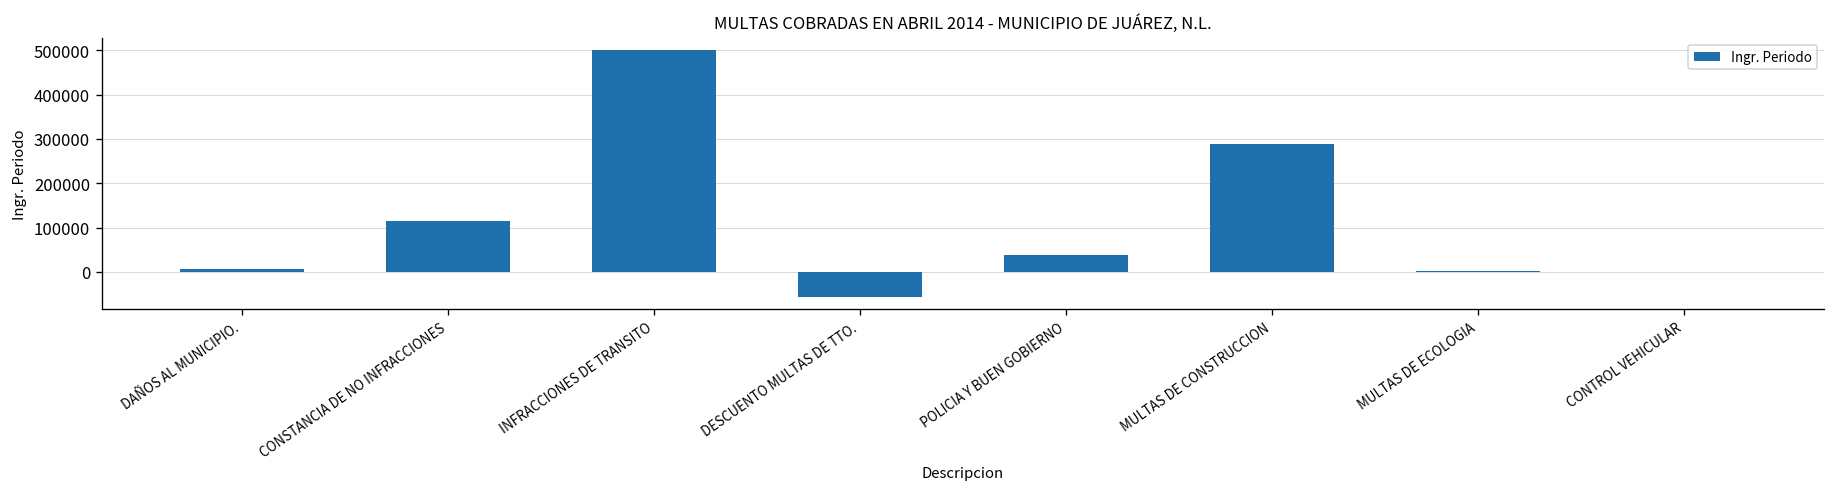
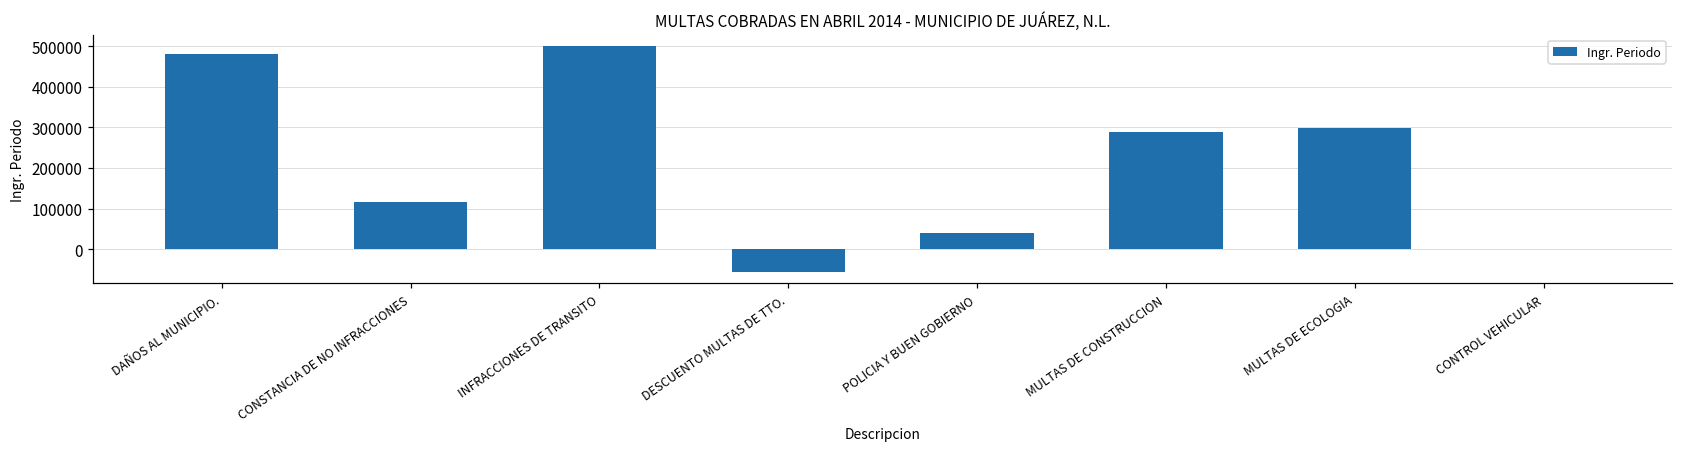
DAÑOS AL MUNICIPIO.: 10000 -> 480000
MULTAS DE ECOLOGIA: 0 -> 300000
